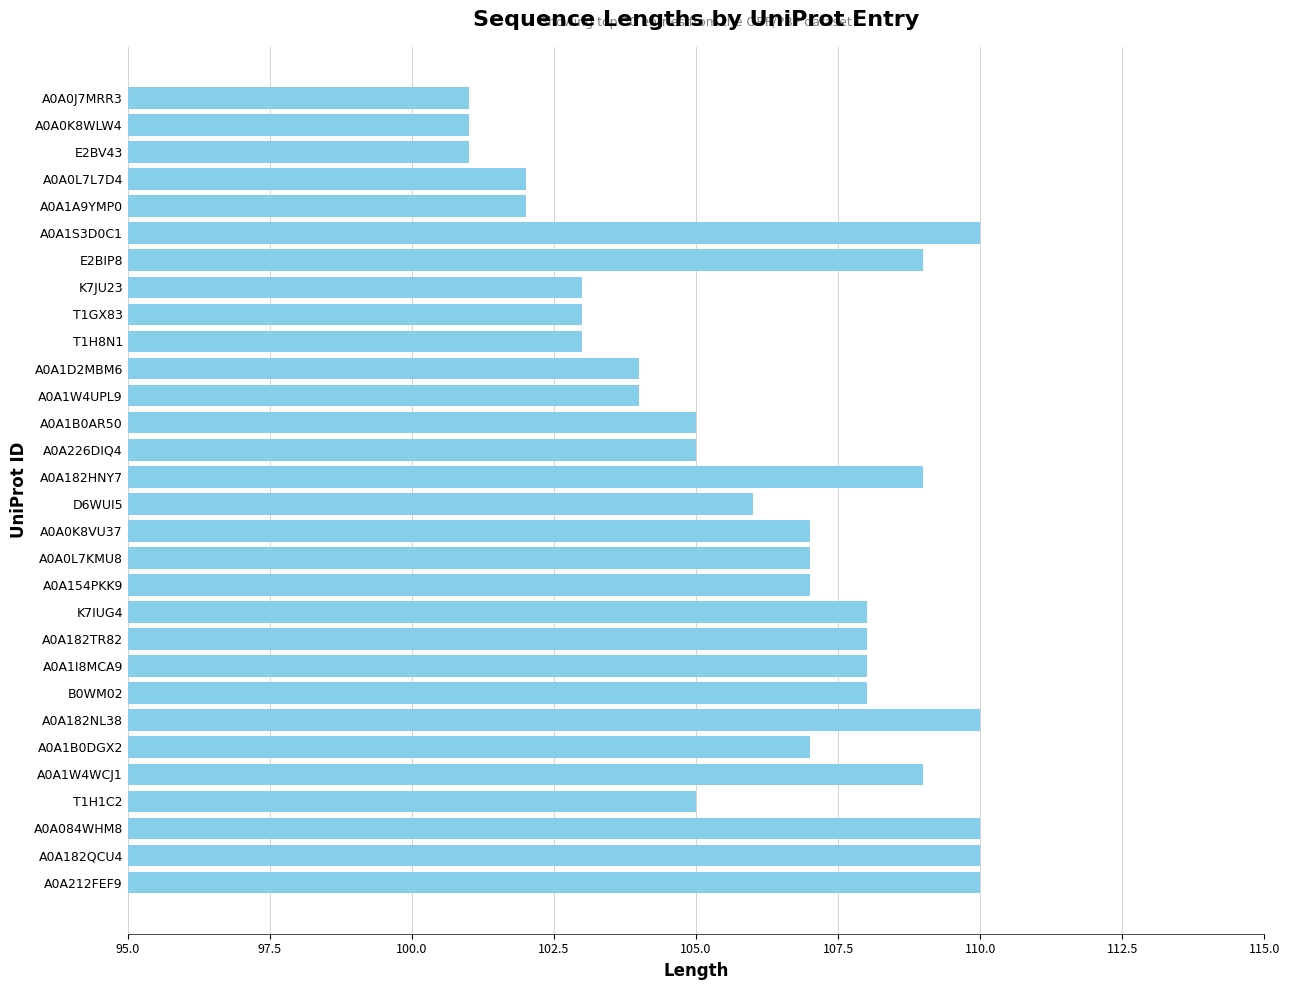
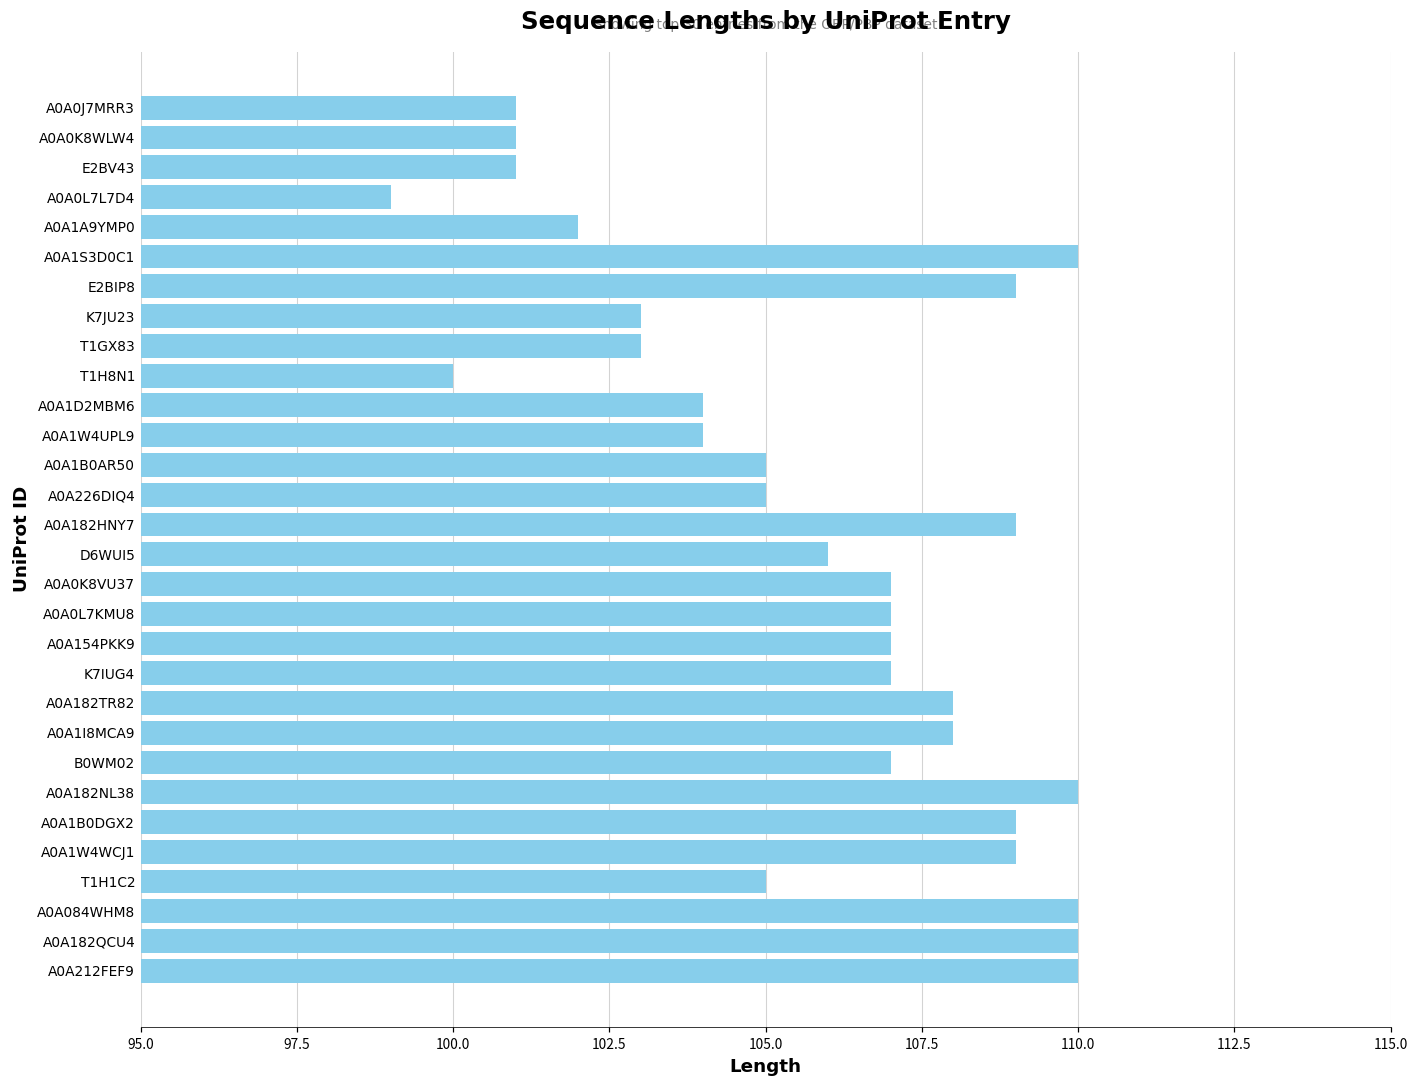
A0A0L7L7D4: 102 -> 99
T1H8N1: 103 -> 100
K7IUG4: 108 -> 107
B0WM02: 108 -> 107
A0A1B0DGX2: 107 -> 109
